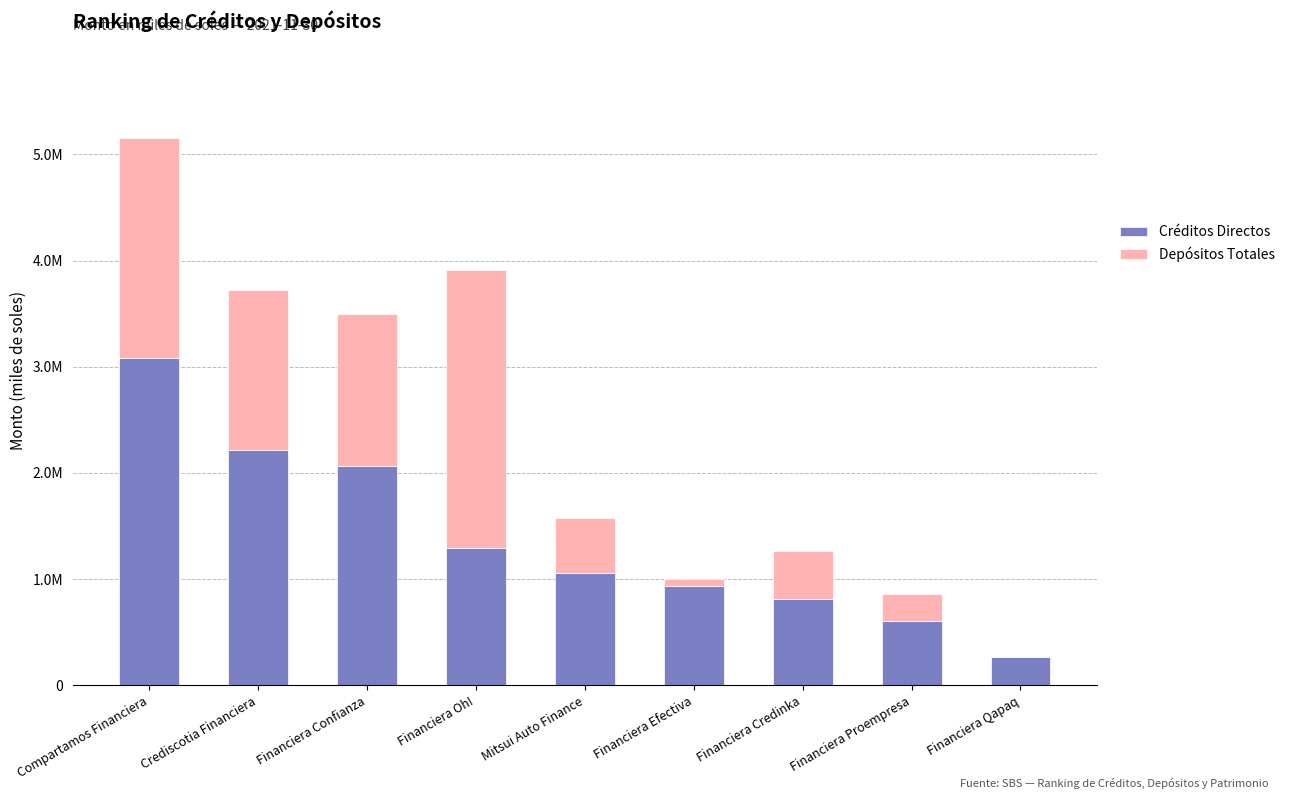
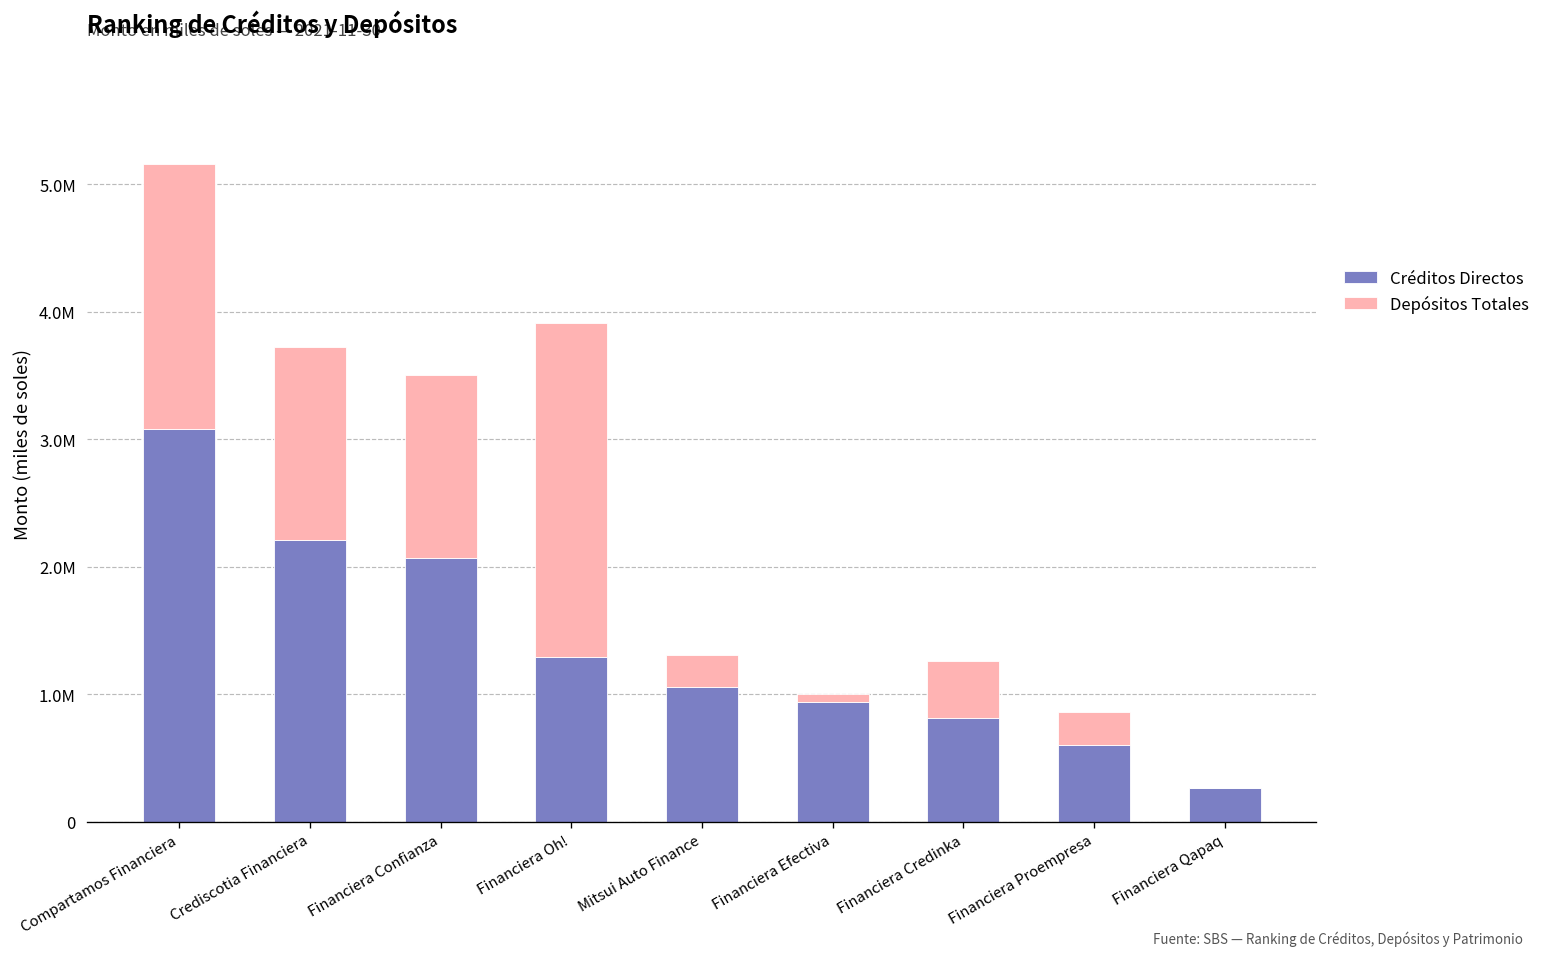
Depósitos Totales, Mitsui Auto Finance: 520000 -> 250000
